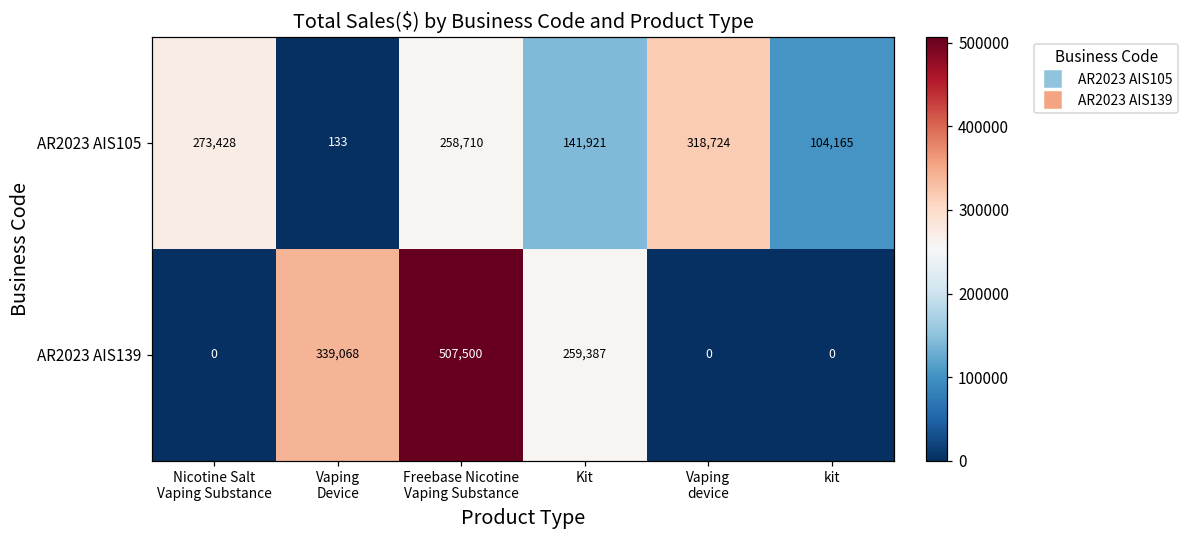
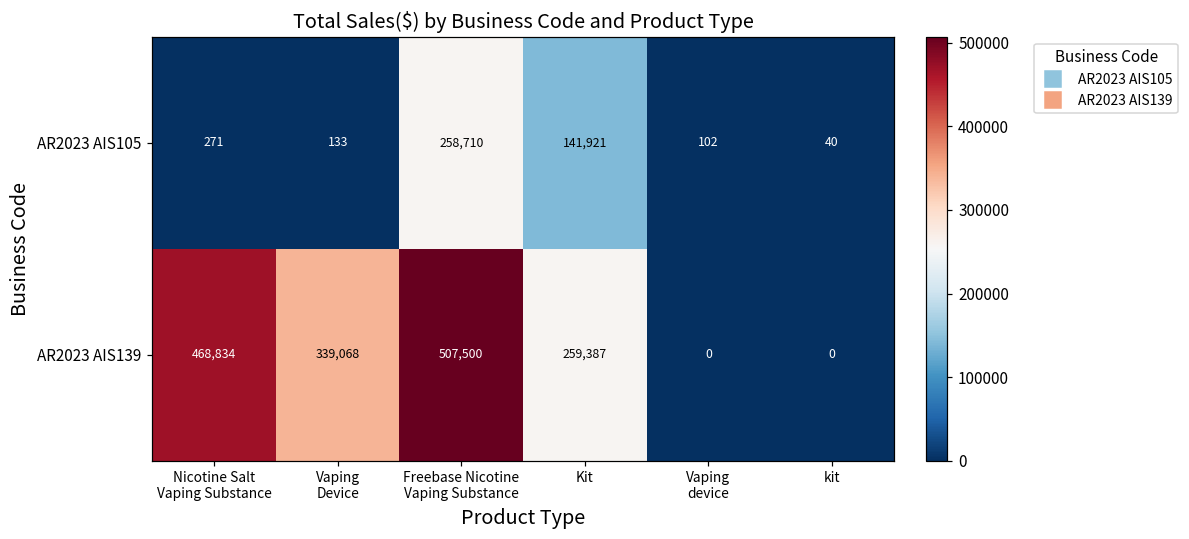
AR2023 AIS105, Nicotine Salt Vaping Substance: 273,428 -> 271
AR2023 AIS105, Vaping device: 318,724 -> 102
AR2023 AIS105, kit: 104,165 -> 40
AR2023 AIS139, Nicotine Salt Vaping Substance: 0 -> 468,834
